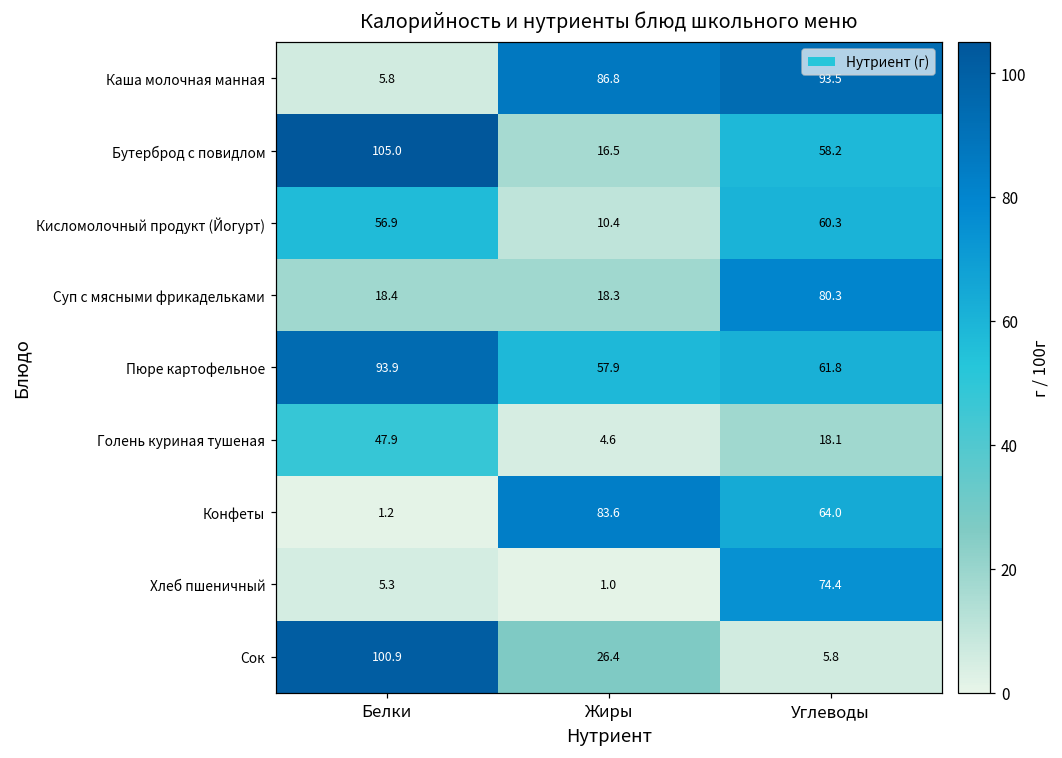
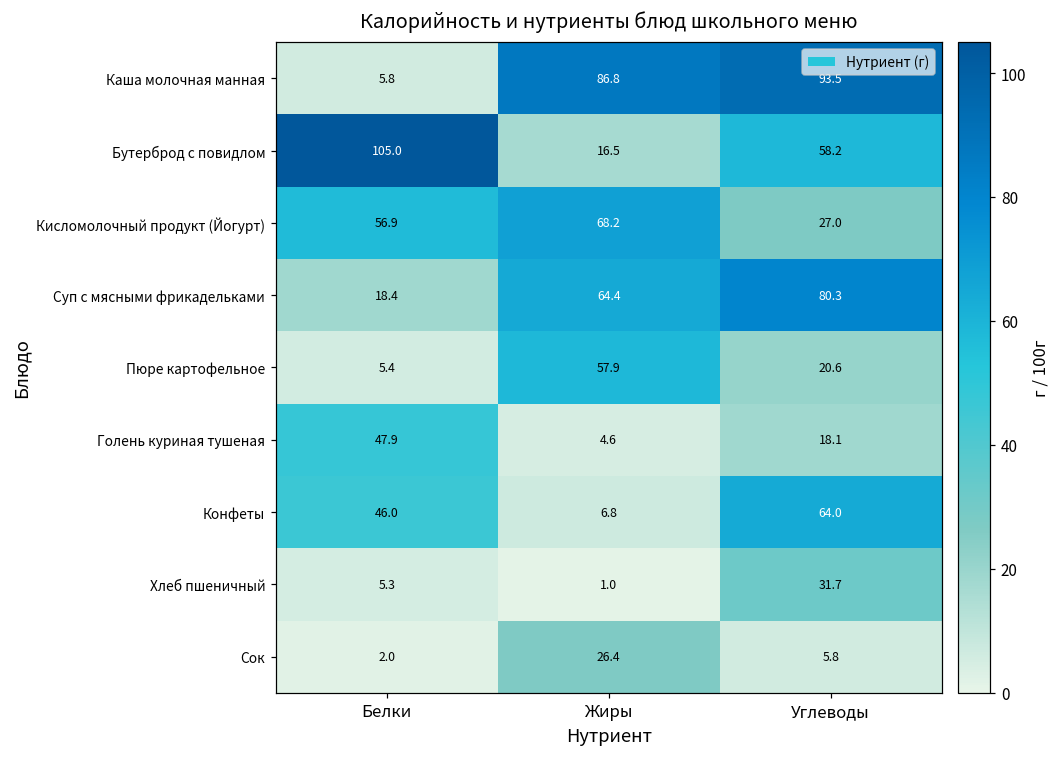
Кисломолочный продукт (Йогурт), Жиры: 10.4 -> 68.2
Кисломолочный продукт (Йогурт), Углеводы: 60.3 -> 27.0
Суп с мясными фрикадельками, Жиры: 18.3 -> 64.4
Пюре картофельное, Белки: 93.9 -> 5.4
Пюре картофельное, Углеводы: 61.8 -> 20.6
Конфеты, Белки: 1.2 -> 46.0
Конфеты, Жиры: 83.6 -> 6.8
Хлеб пшеничный, Углеводы: 74.4 -> 31.7
Сок, Белки: 100.9 -> 2.0
